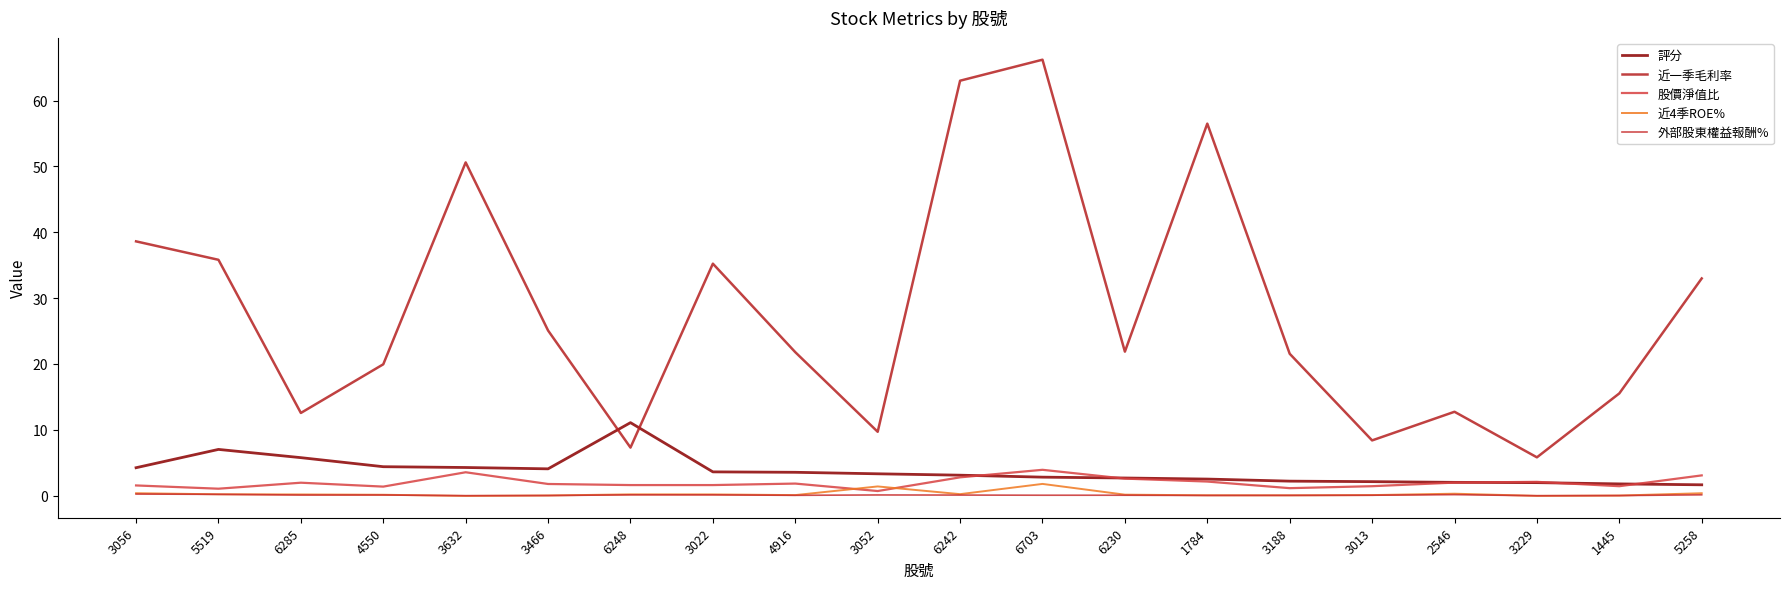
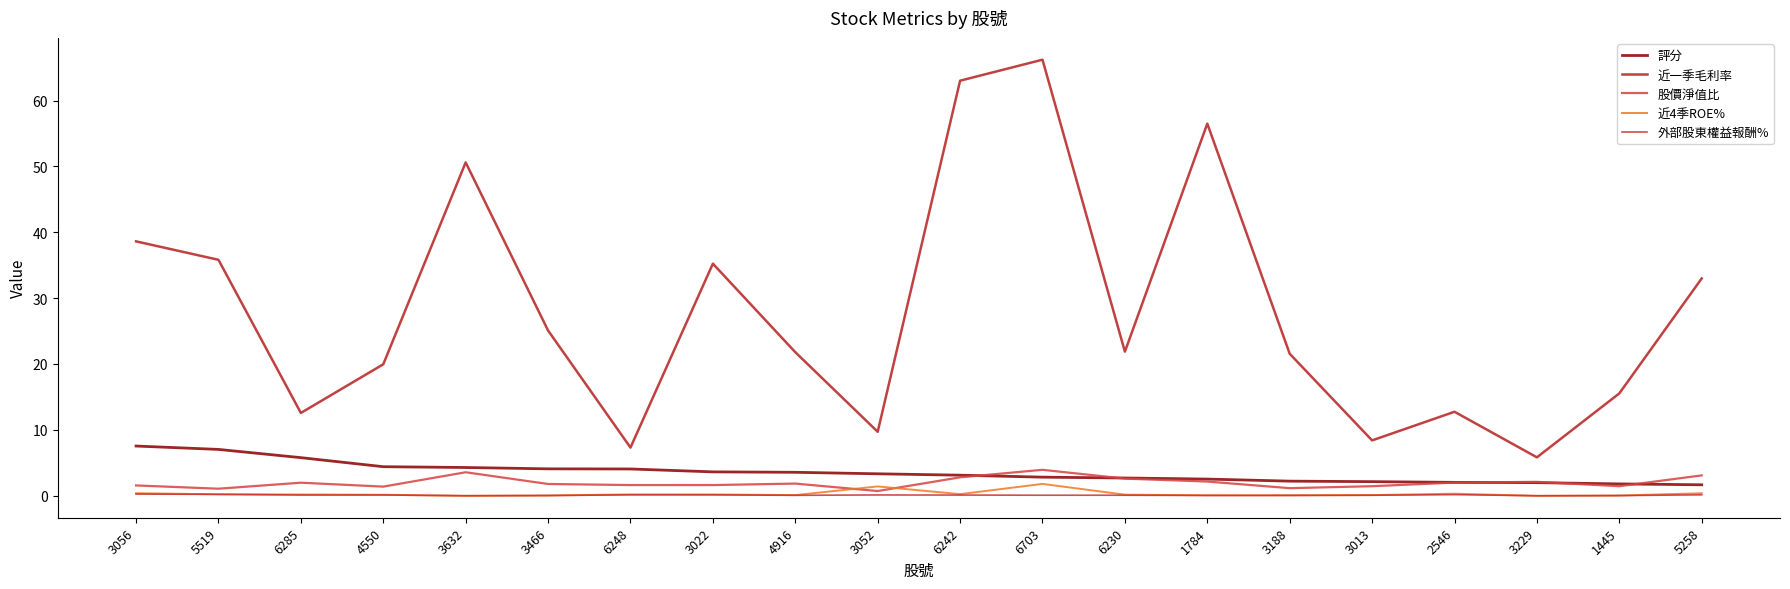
評分, 3056: 4 -> 8
評分, 6248: 11 -> 4
